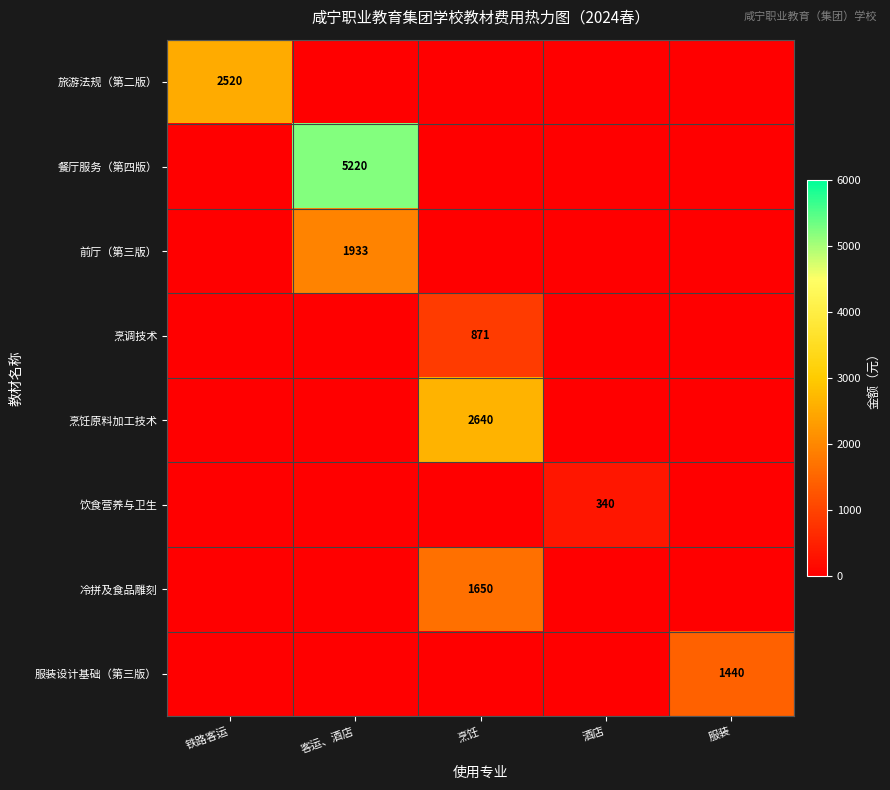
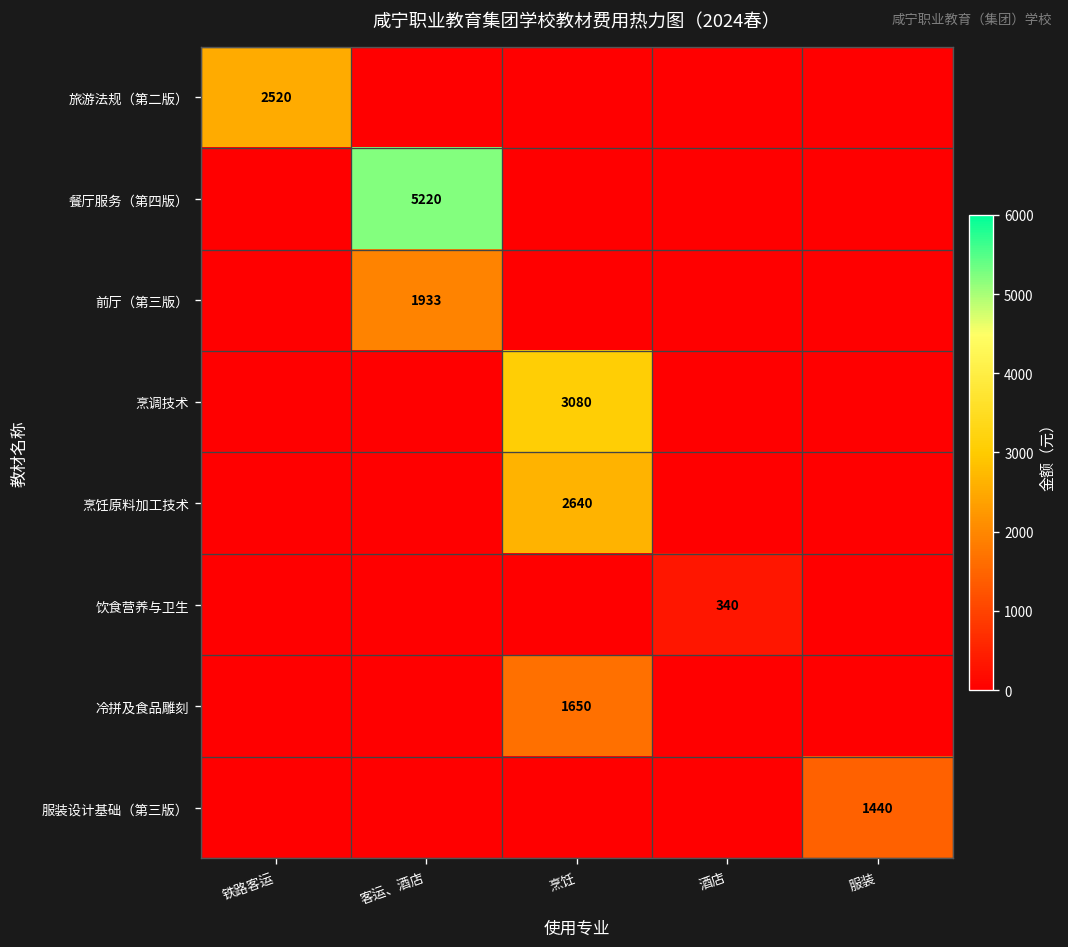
烹调技术, 烹饪: 871 -> 3080
